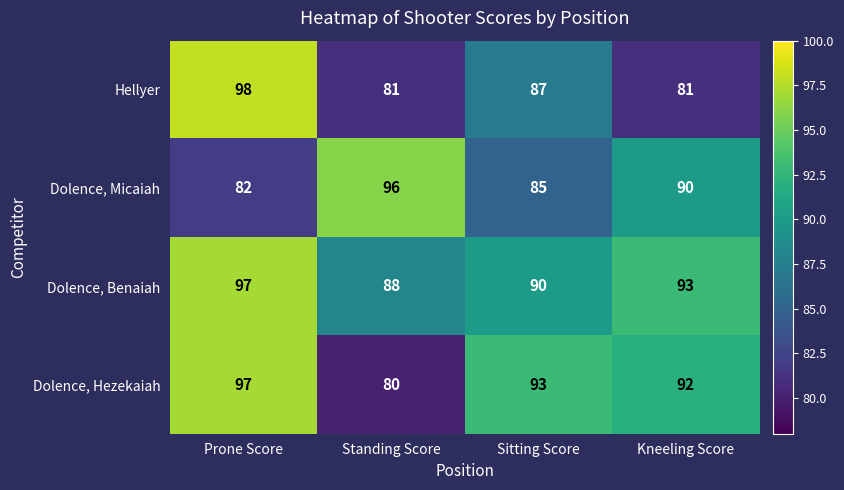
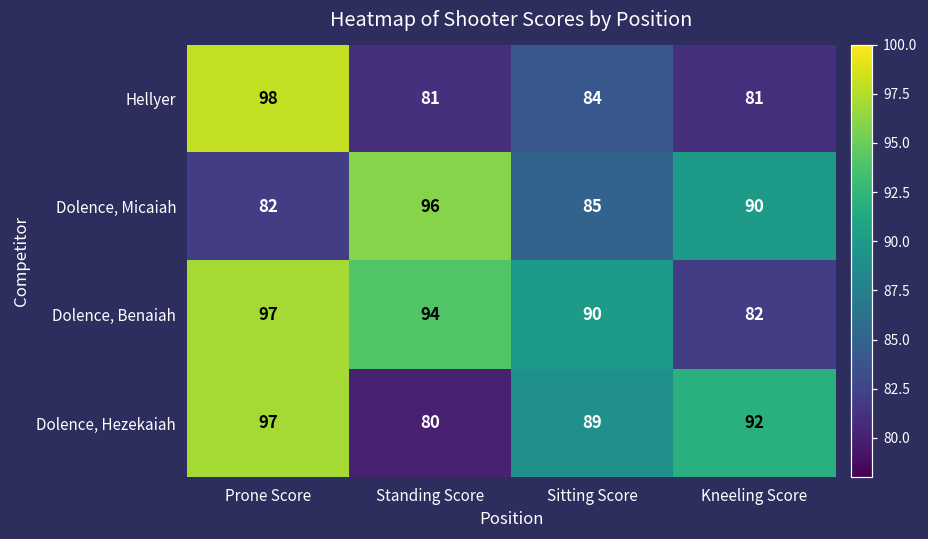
Hellyer, Sitting Score: 87 -> 84
Dolence, Benaiah, Standing Score: 88 -> 94
Dolence, Benaiah, Kneeling Score: 93 -> 82
Dolence, Hezekaiah, Sitting Score: 93 -> 89
